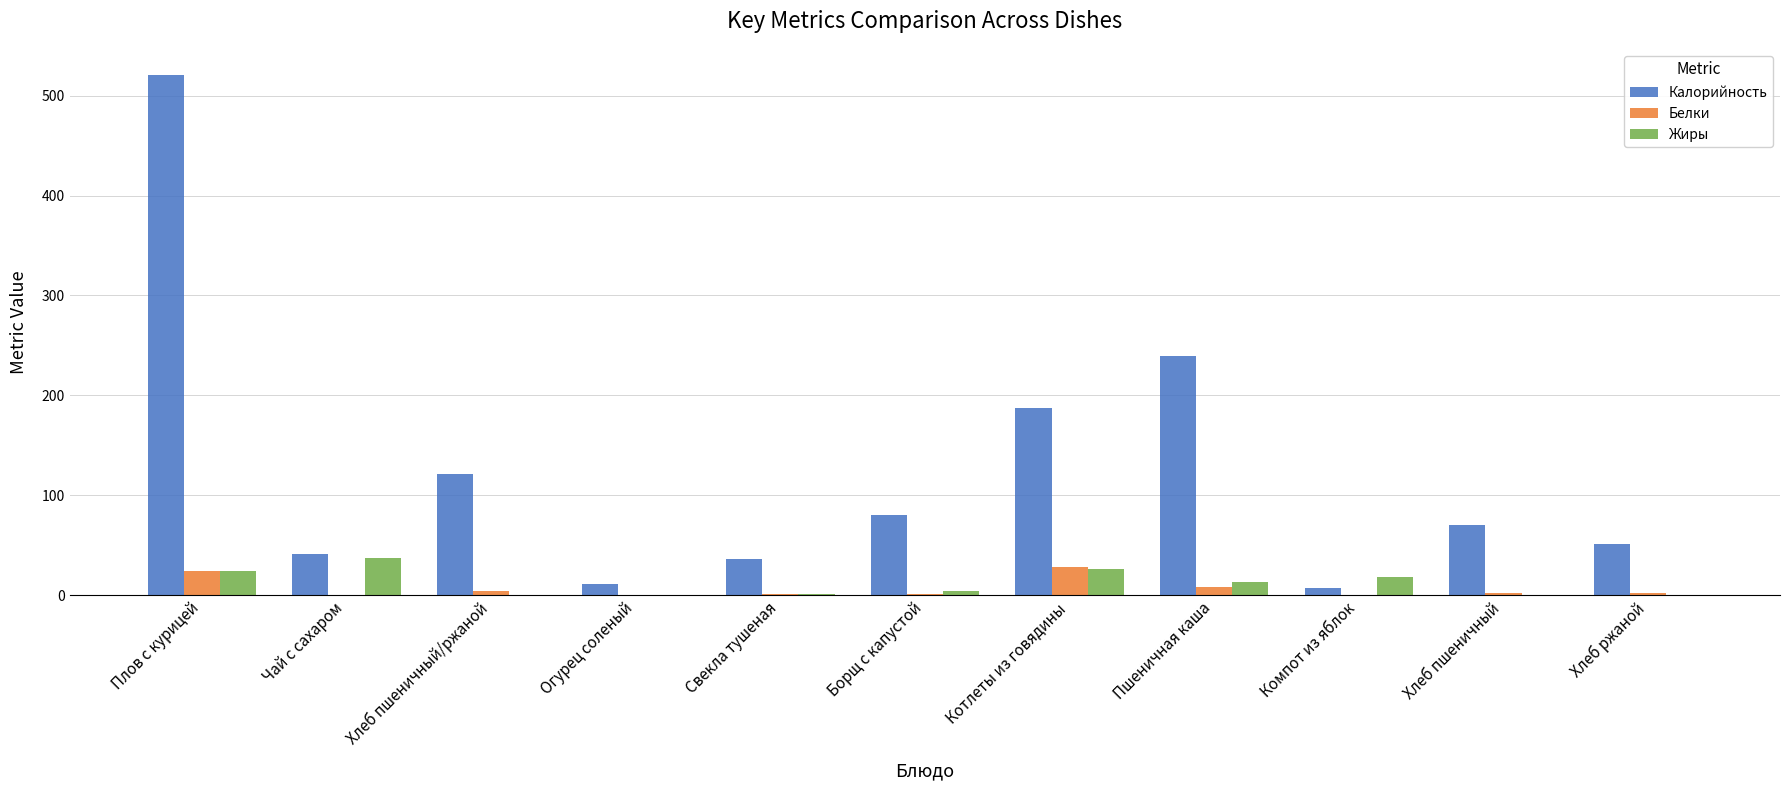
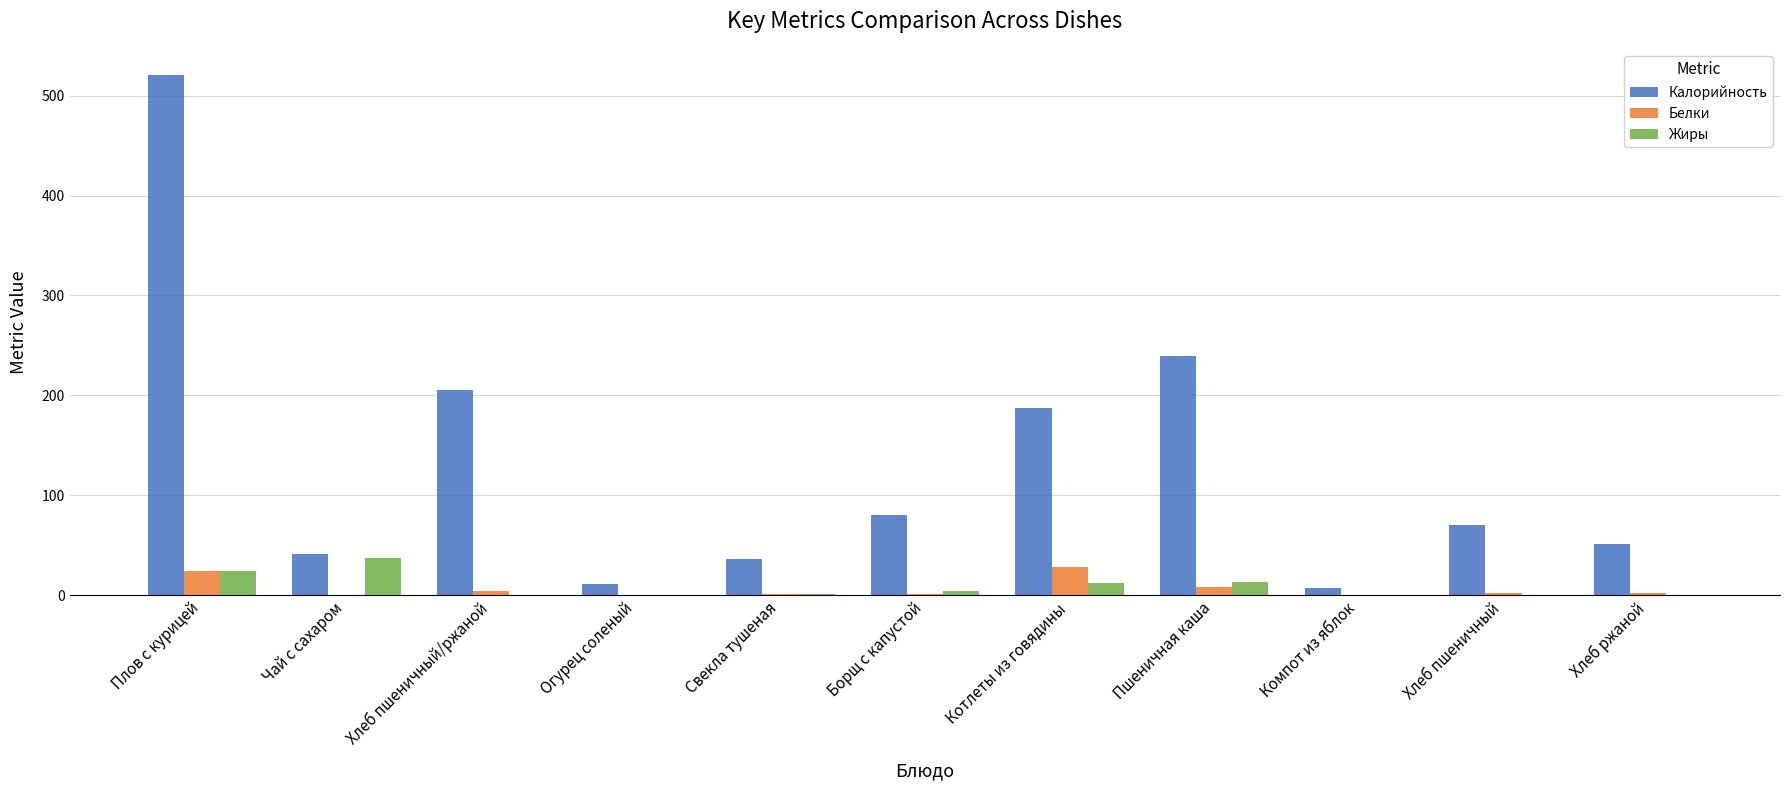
Калорийность, Хлеб пшеничный/ржаной: 120 -> 210
Жиры, Котлеты из говядины: 30 -> 10
Жиры, Компот из яблок: 20 -> 0
